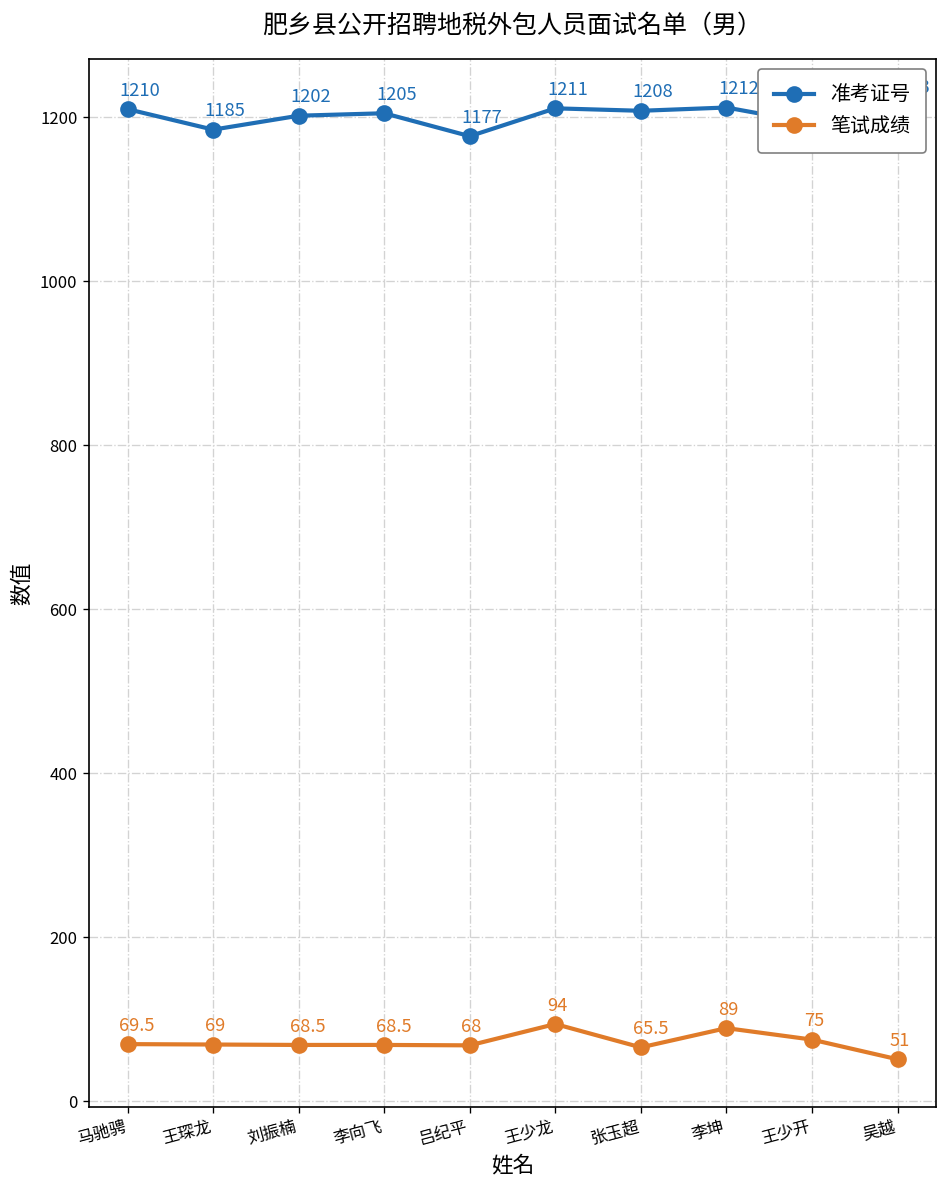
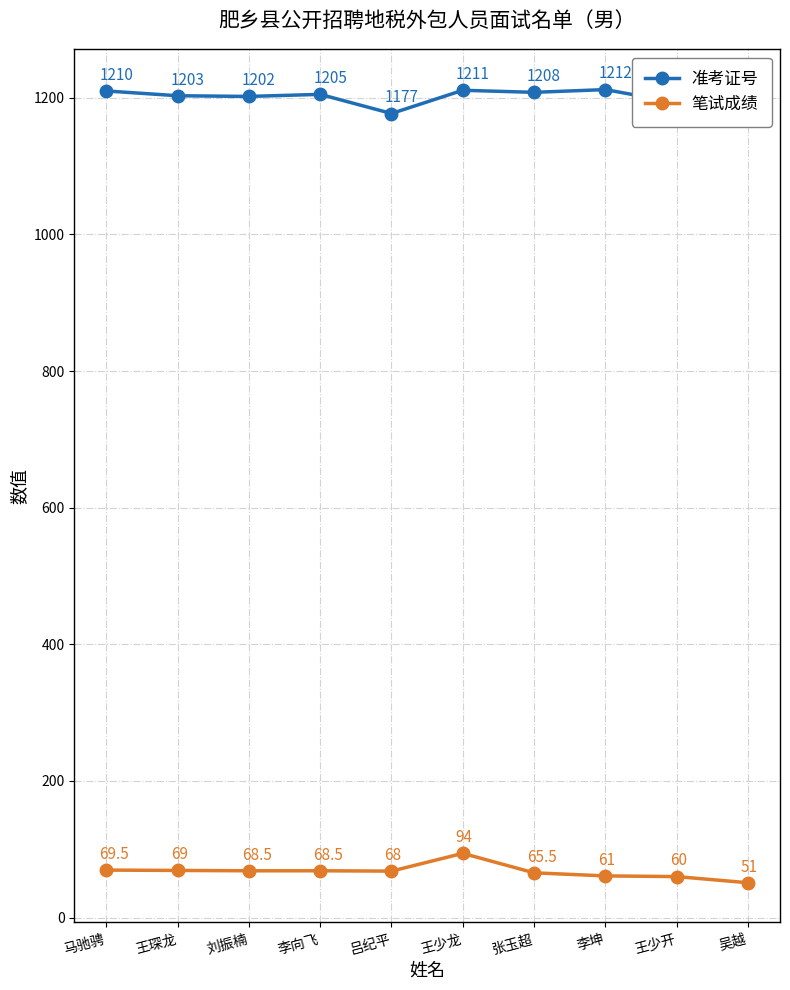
准考证号, 王琛龙: 1185 -> 1203
笔试成绩, 李坤: 89 -> 61
笔试成绩, 王少开: 75 -> 60
